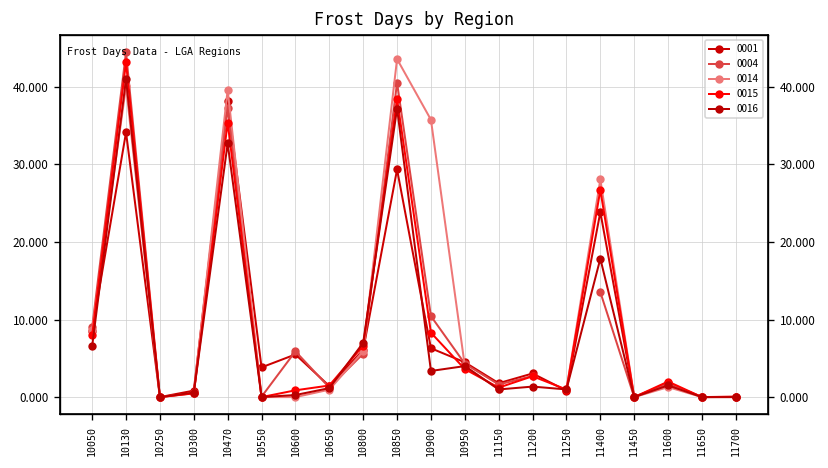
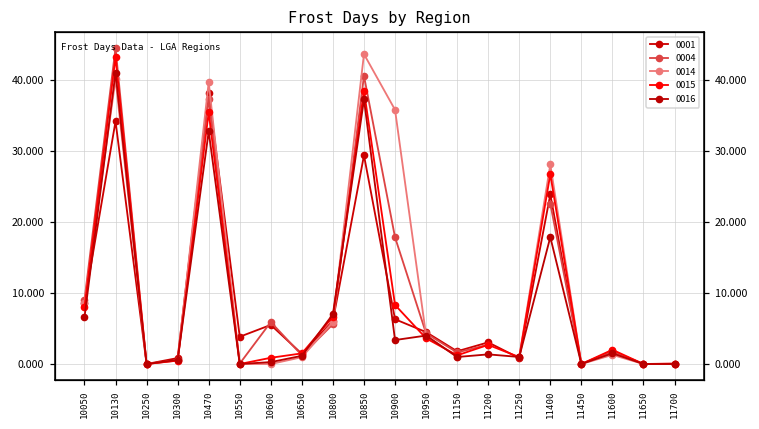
0004, 10900: 10 -> 18
0004, 11400: 14 -> 23
